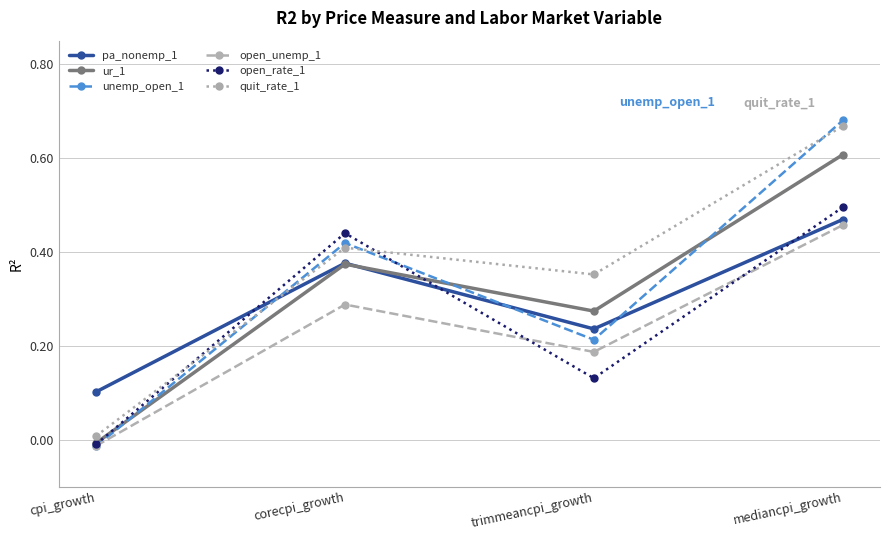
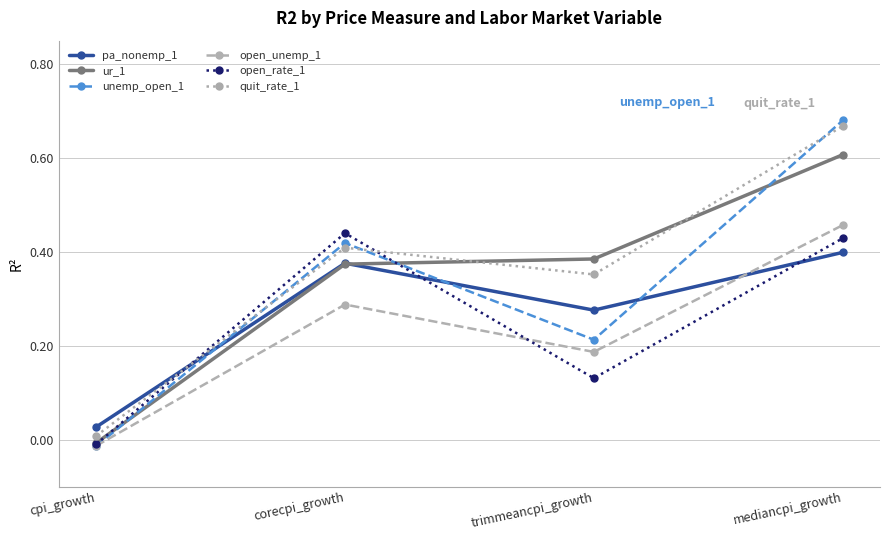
pa_nonemp_1, cpi_growth: 0.10 -> 0.03
pa_nonemp_1, trimmeancpi_growth: 0.24 -> 0.28
ur_1, trimmeancpi_growth: 0.27 -> 0.39
pa_nonemp_1, mediancpi_growth: 0.47 -> 0.40
open_rate_1, mediancpi_growth: 0.50 -> 0.43
